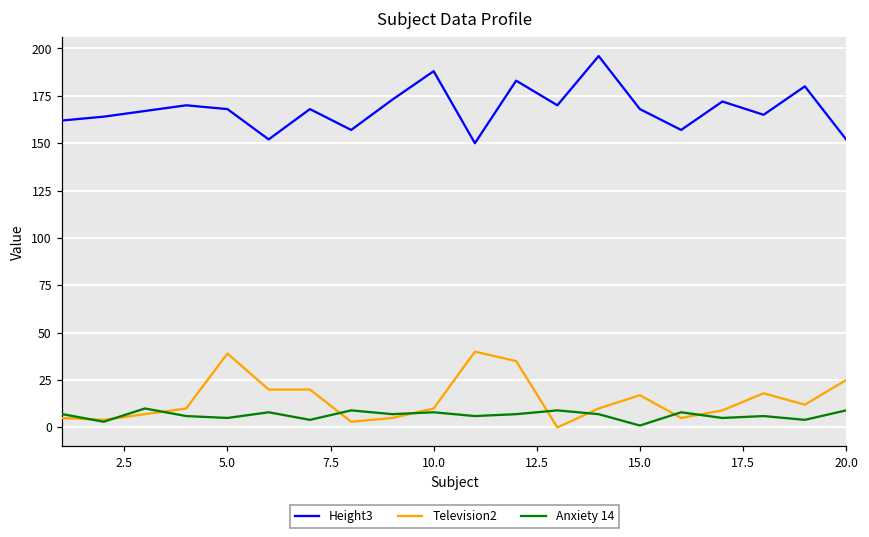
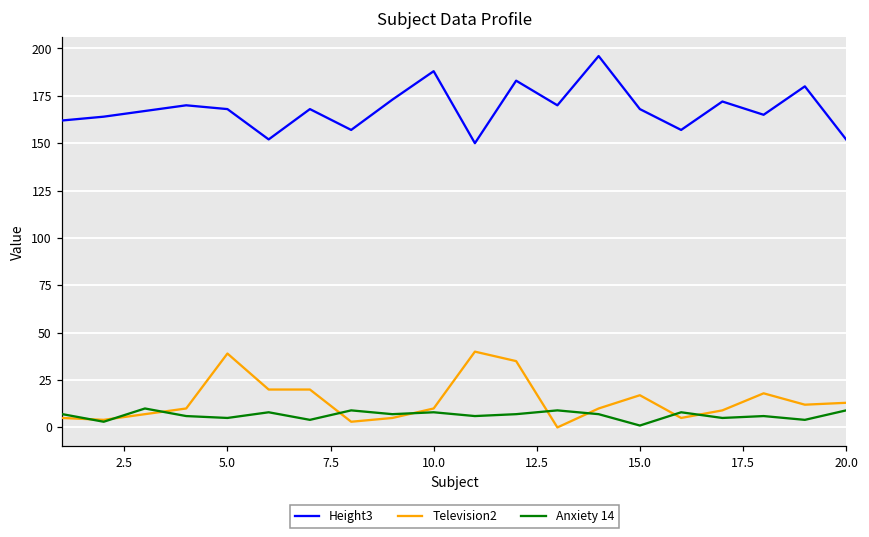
Television2, 20.0: 25 -> 13
